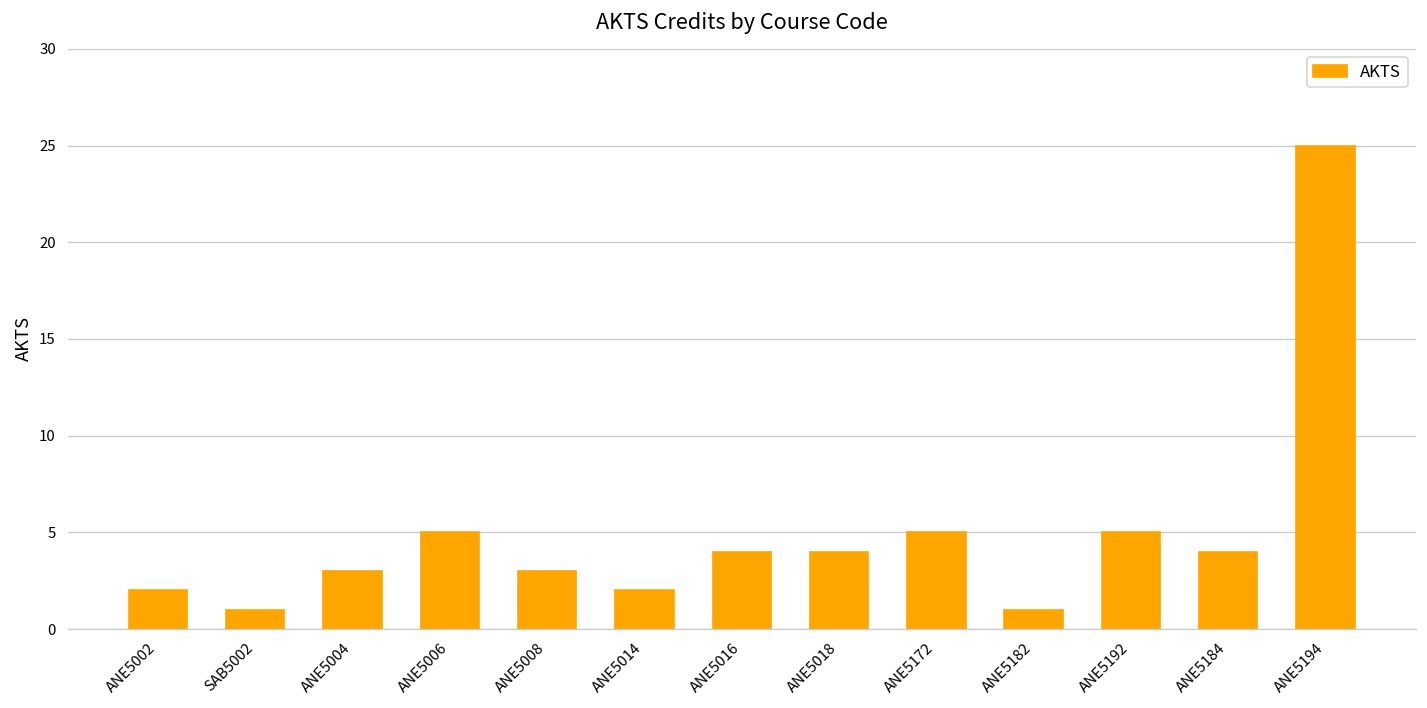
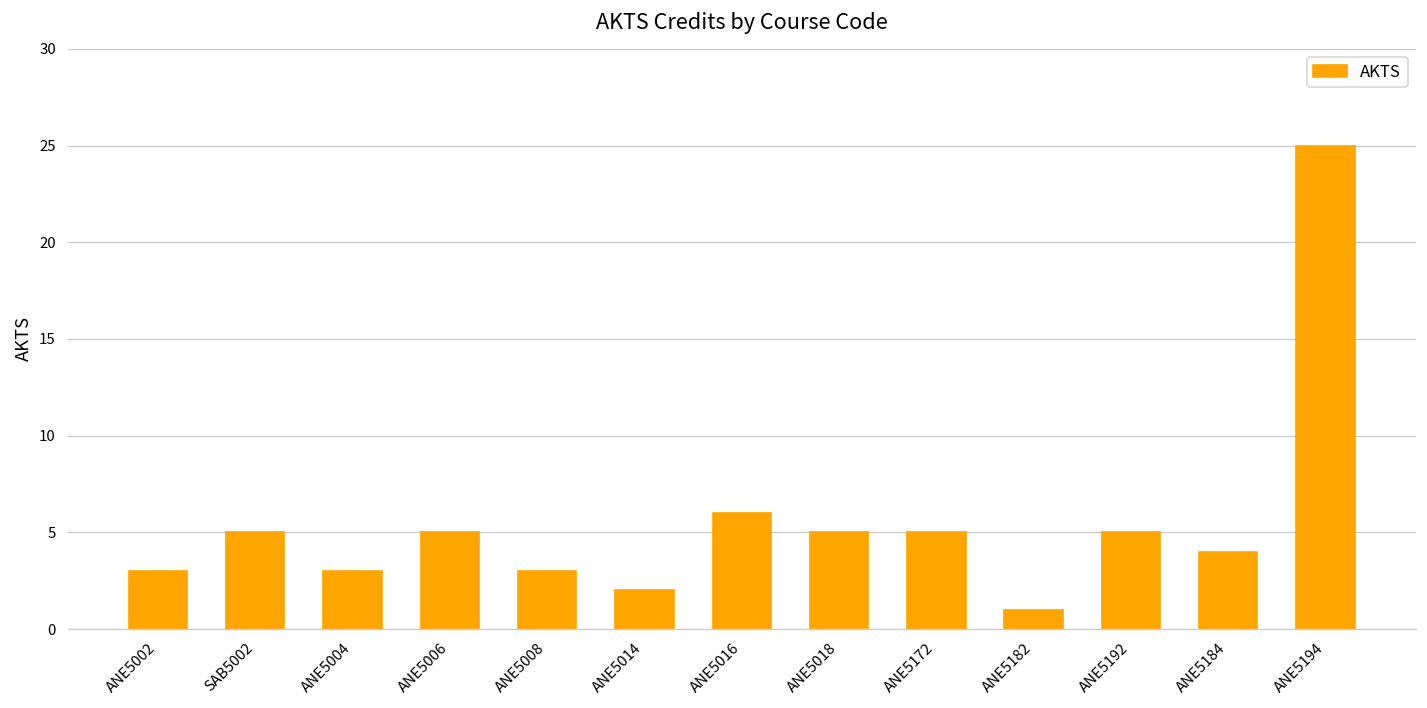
ANE5002: 2 -> 3
SAB5002: 1 -> 5
ANE5016: 4 -> 6
ANE5018: 4 -> 5
